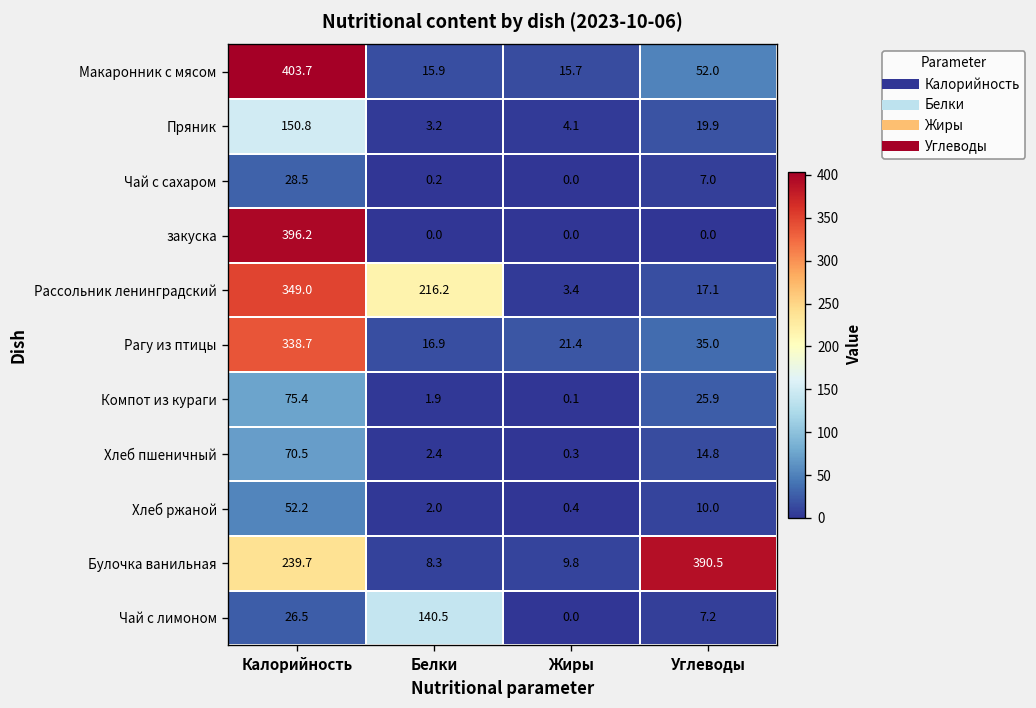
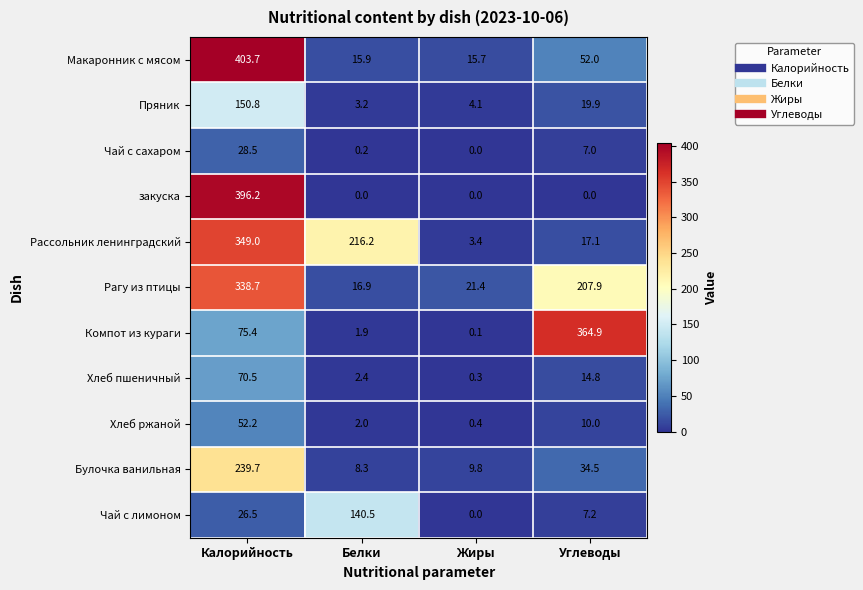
Рагу из птицы, Углеводы: 35.0 -> 207.9
Компот из кураги, Углеводы: 25.9 -> 364.9
Булочка ванильная, Углеводы: 390.5 -> 34.5
